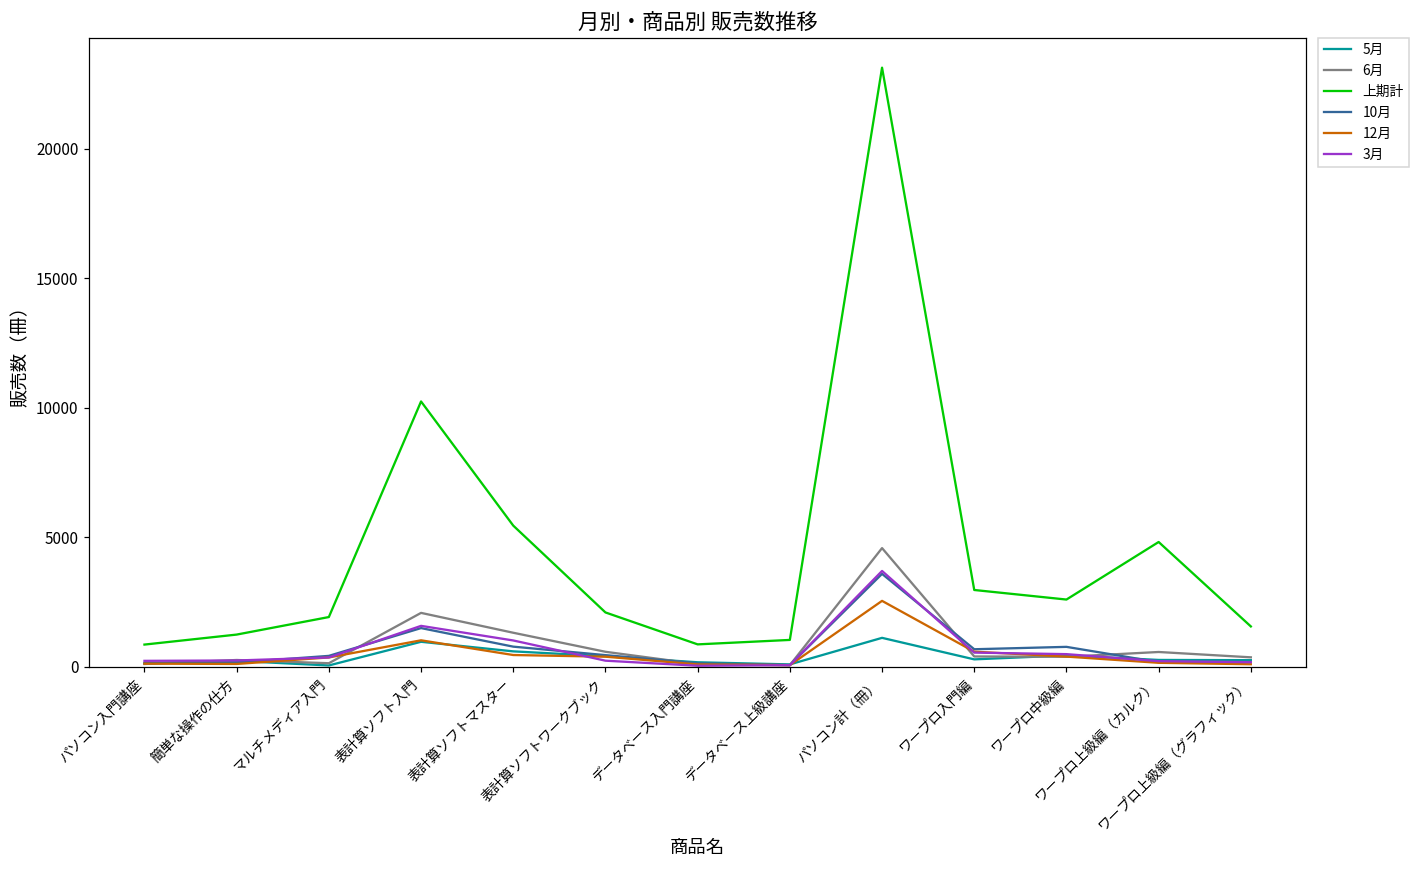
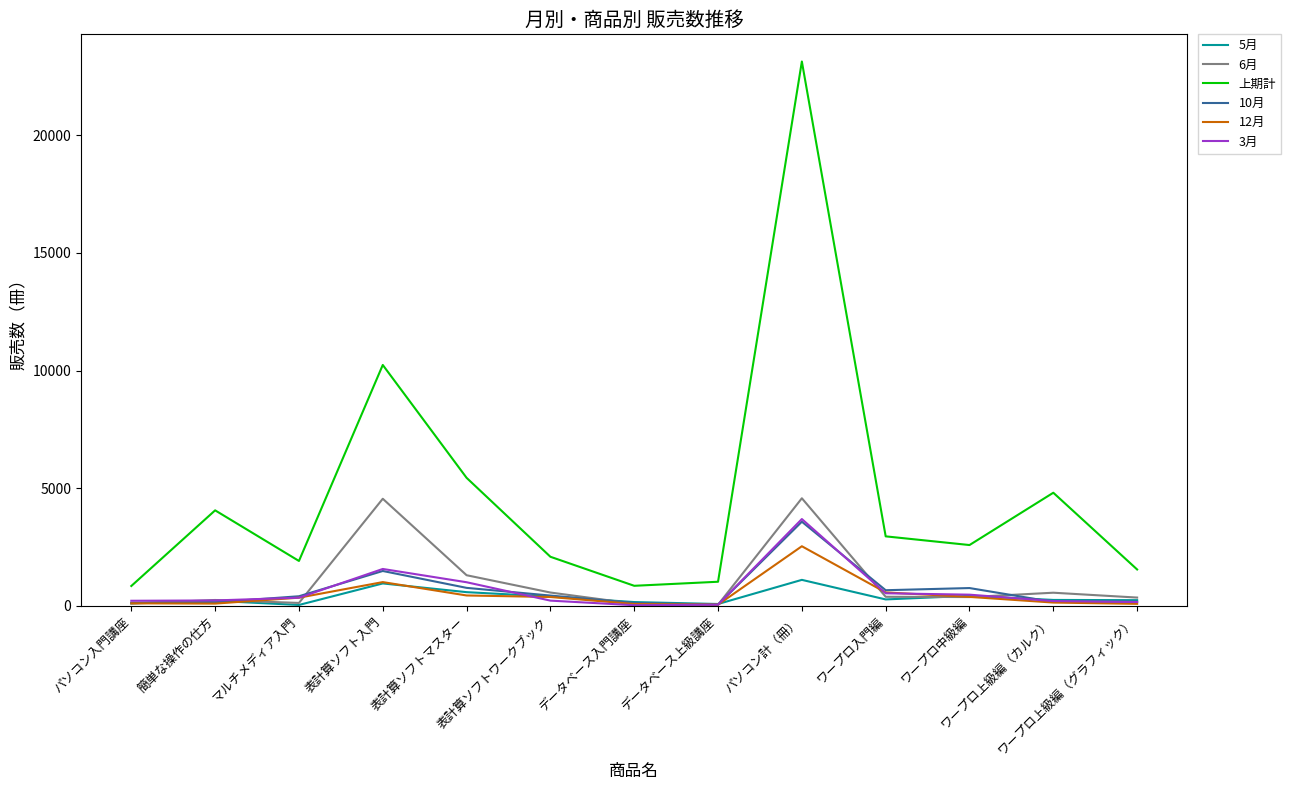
上期計, 簡単な操作の仕方: 1200 -> 4100
6月, 表計算ソフト入門: 2100 -> 4600
